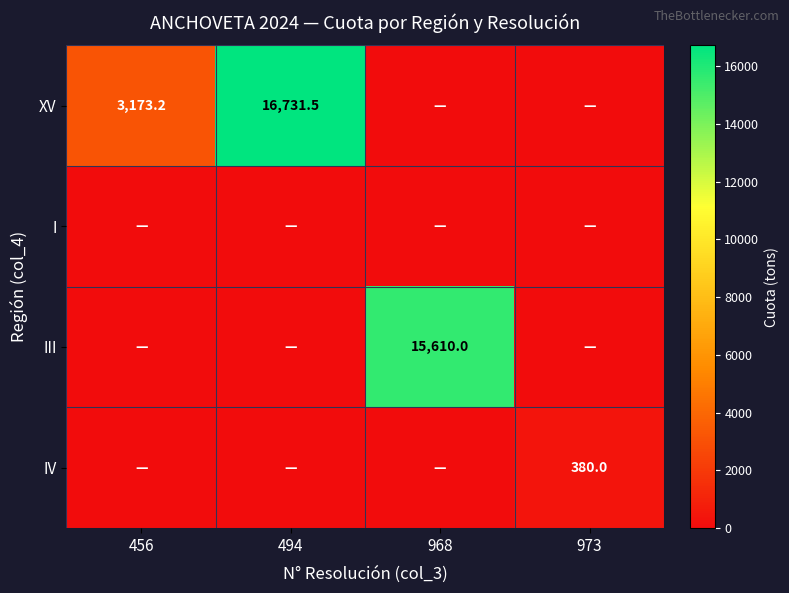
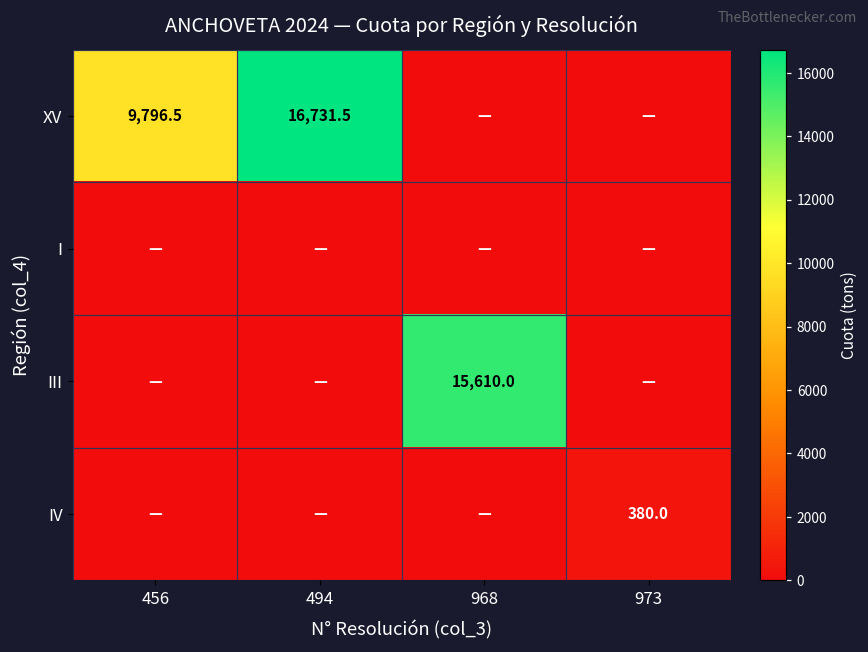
XV, 456: 3,173.2 -> 9,796.5
